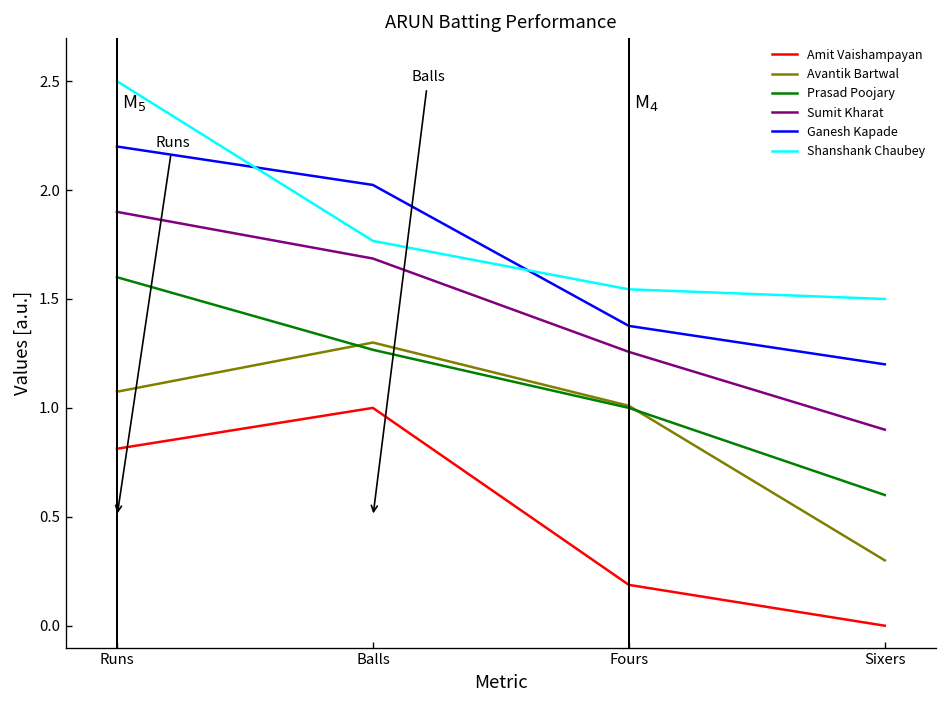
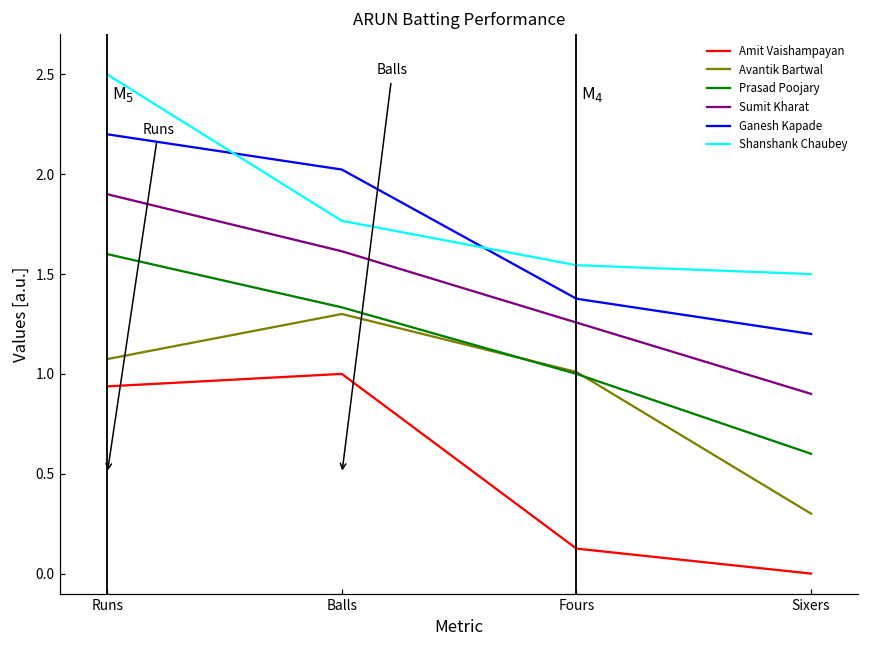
Amit Vaishampayan, Runs: 0.81 -> 0.94
Prasad Poojary, Balls: 1.27 -> 1.33
Sumit Kharat, Balls: 1.69 -> 1.61
Amit Vaishampayan, Fours: 0.19 -> 0.12
